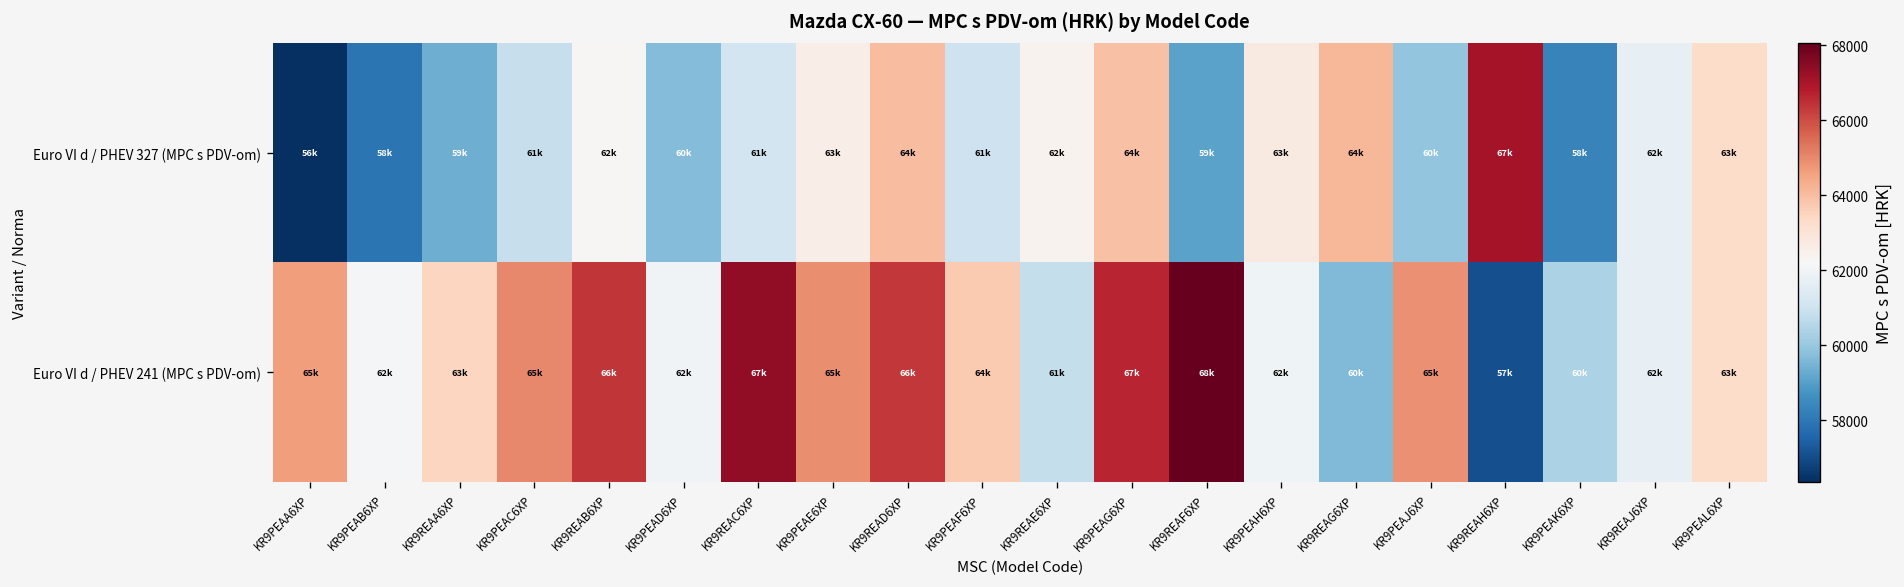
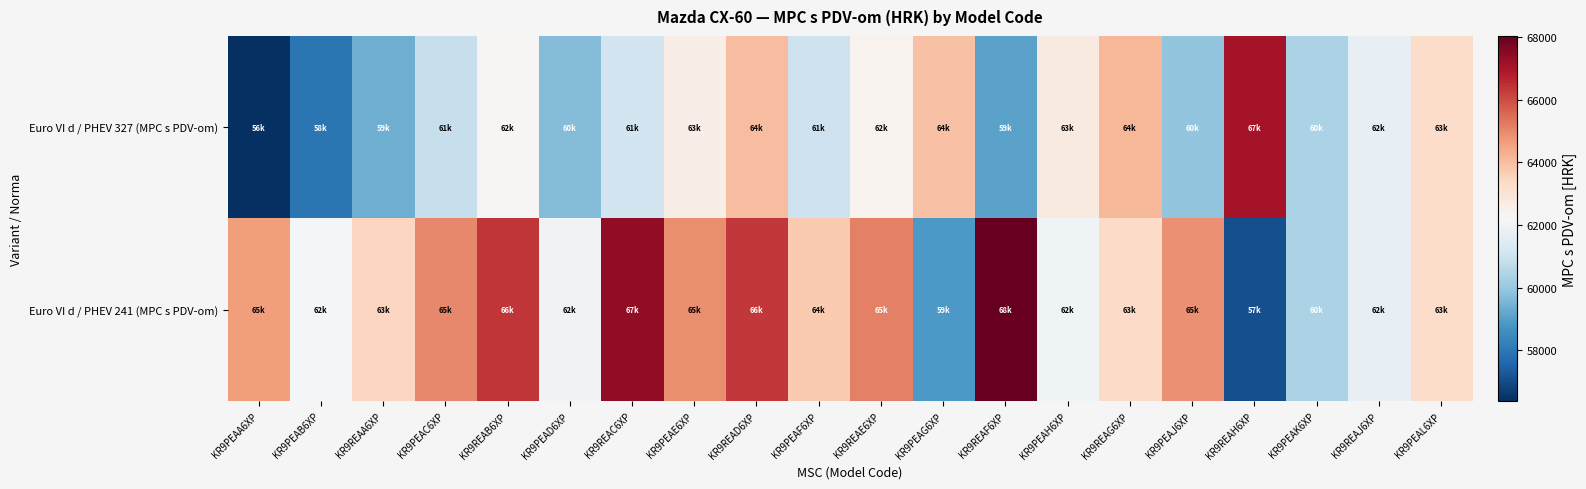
Euro VI d / PHEV 327 (MPC s PDV-om), KR9PEAK6XP: 58k -> 60k
Euro VI d / PHEV 241 (MPC s PDV-om), KR9REAE6XP: 61k -> 65k
Euro VI d / PHEV 241 (MPC s PDV-om), KR9PEAG6XP: 67k -> 59k
Euro VI d / PHEV 241 (MPC s PDV-om), KR9REAG6XP: 60k -> 63k
